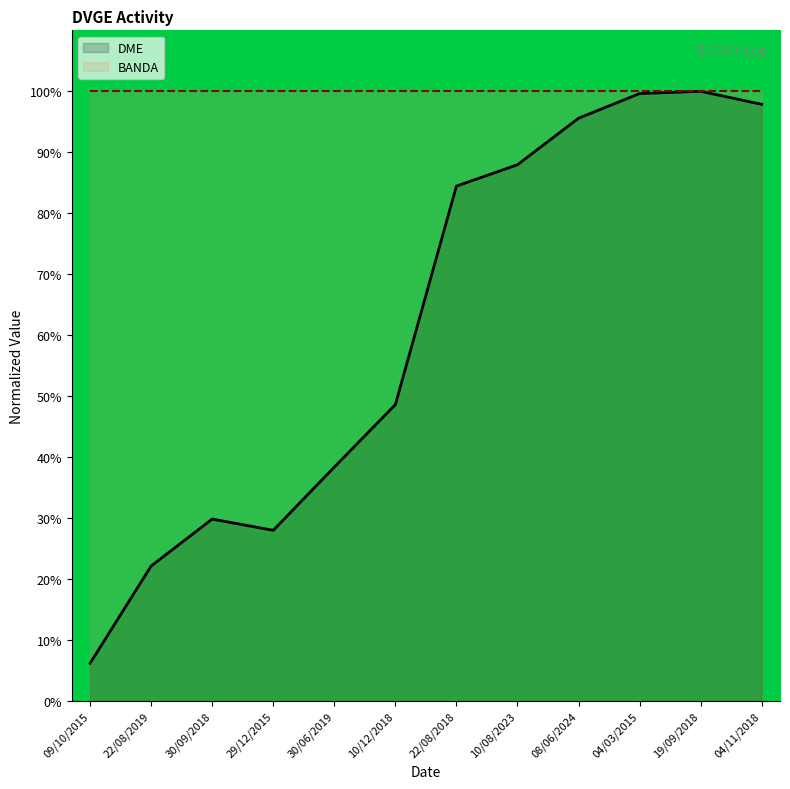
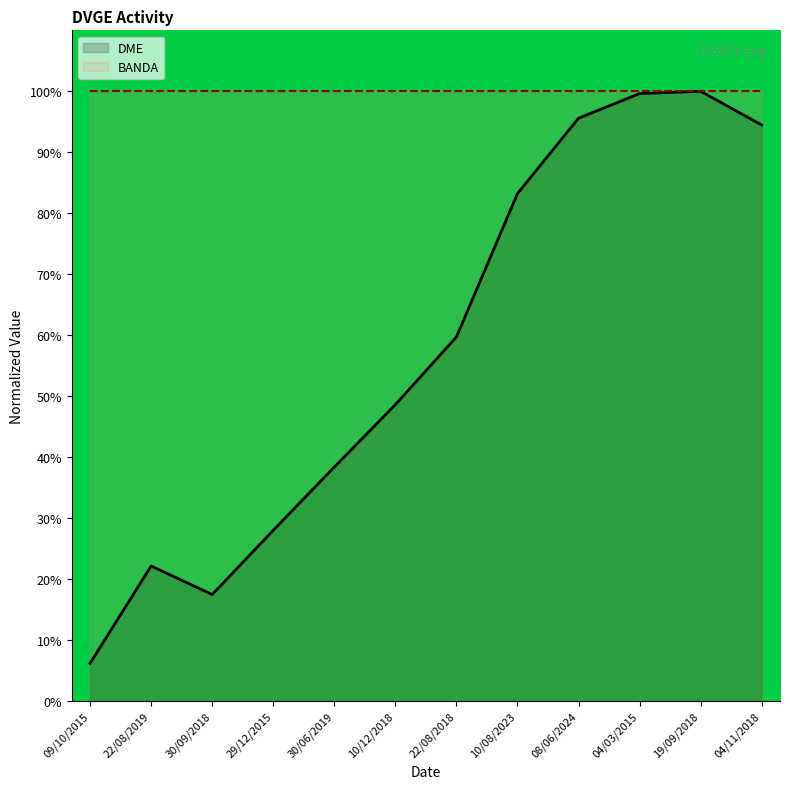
DME, 30/09/2018: 30% -> 17%
DME, 22/08/2018: 84% -> 60%
DME, 10/08/2023: 88% -> 83%
DME, 04/11/2018: 98% -> 94%
